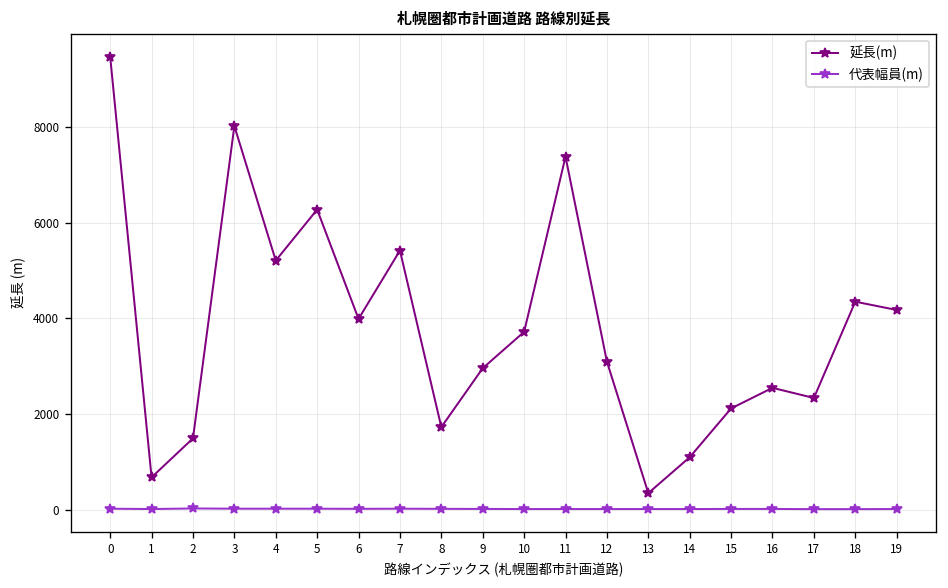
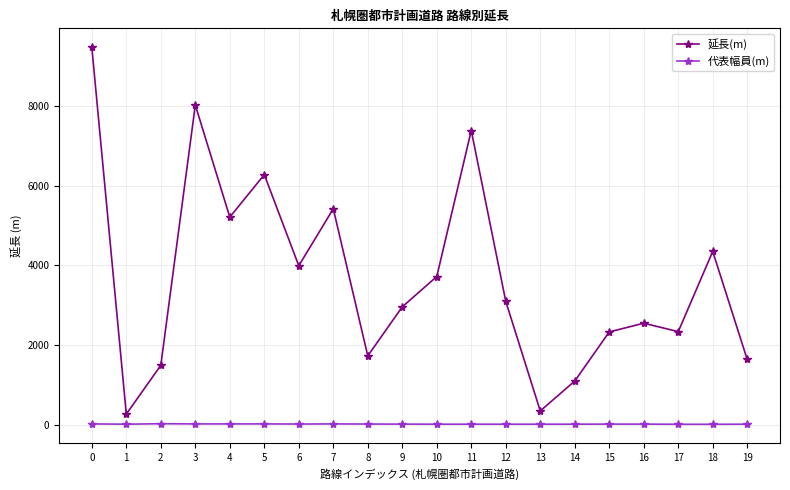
延長(m), 1: 700 -> 300
延長(m), 15: 2100 -> 2300
延長(m), 19: 4200 -> 1600
